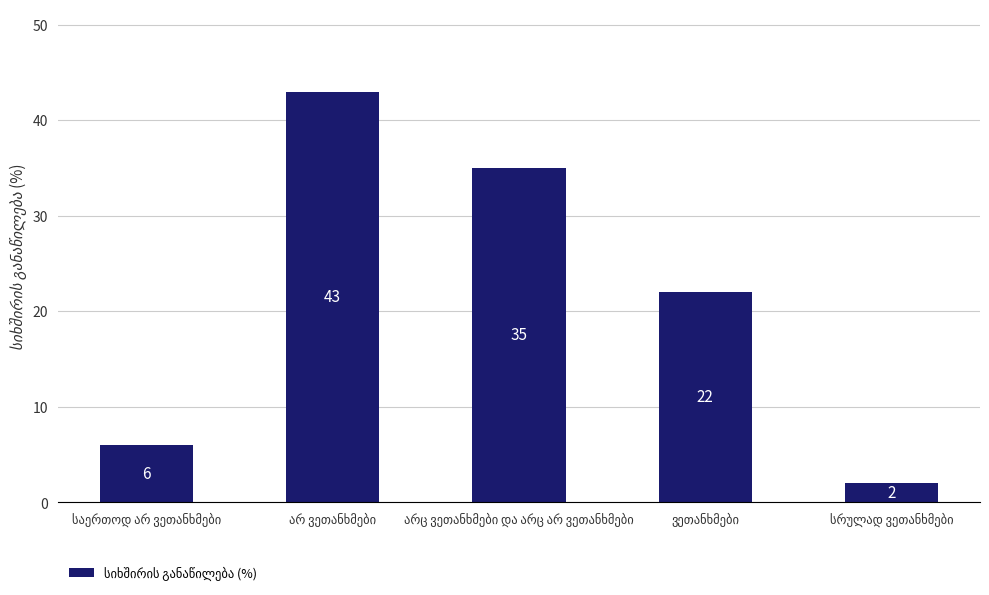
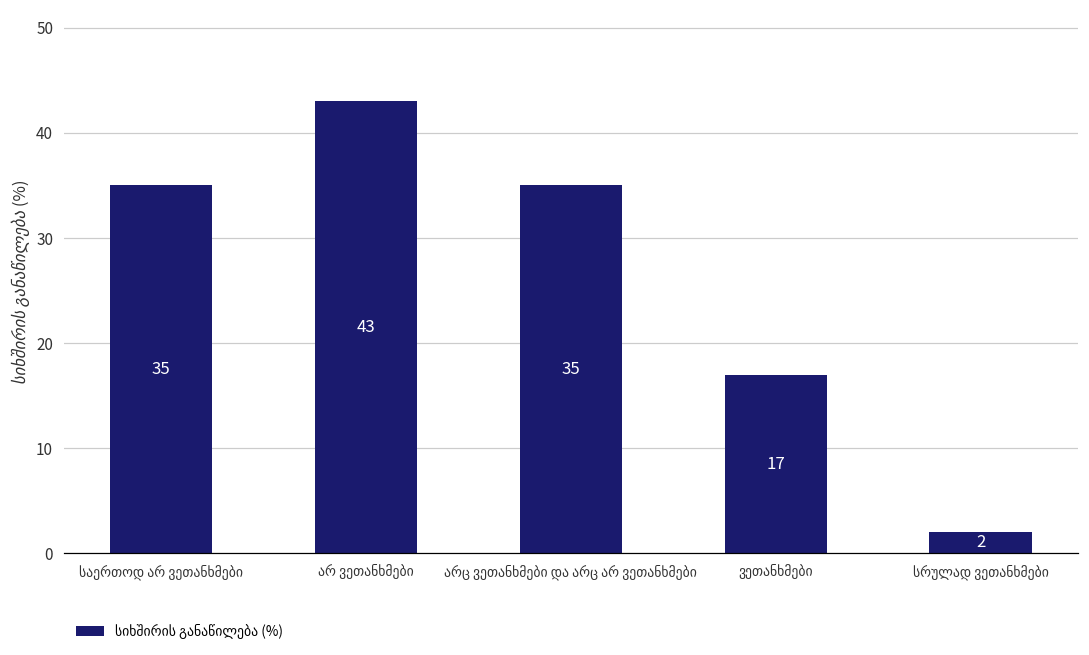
საერთოდ არ ვეთანხმები: 6 -> 35
ვეთანხმები: 22 -> 17
